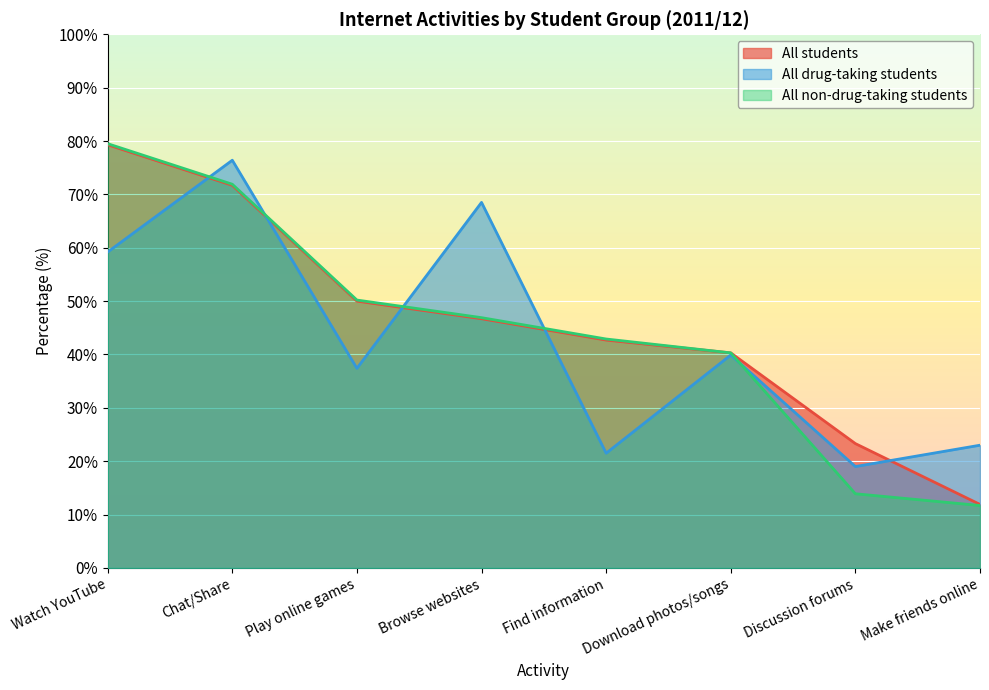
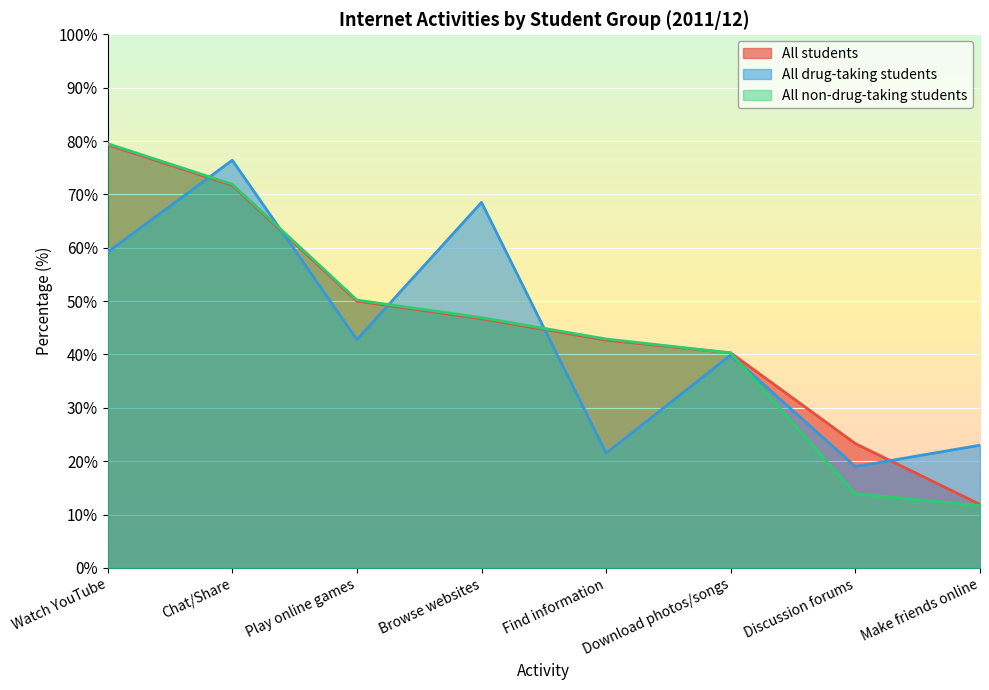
All drug-taking students, Play online games: 37% -> 43%
